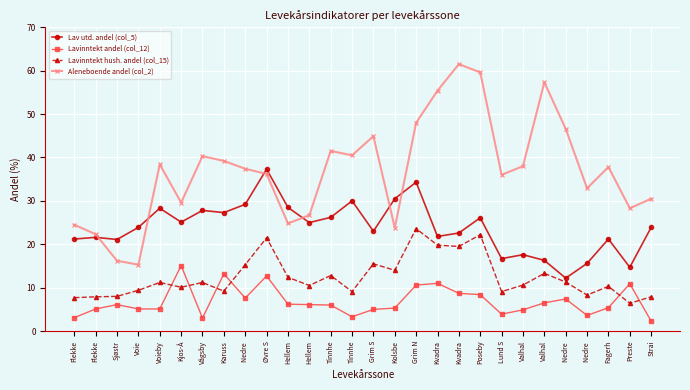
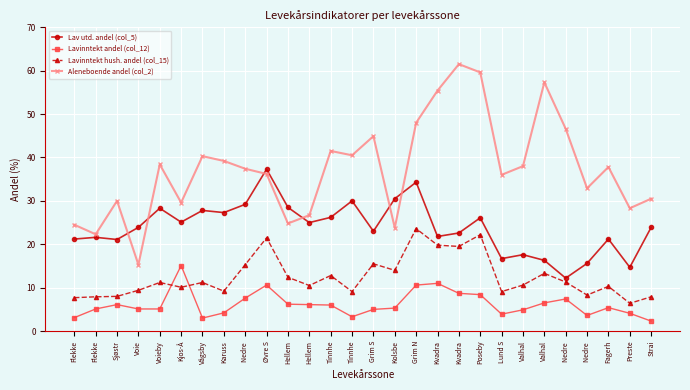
Aleneboende andel (col_2), Sjøstr: 16 -> 30
Lavinntekt andel (col_12), Karuss: 13 -> 4
Lavinntekt andel (col_12), Øvre S: 13 -> 11
Lavinntekt andel (col_12), Preste: 11 -> 4
